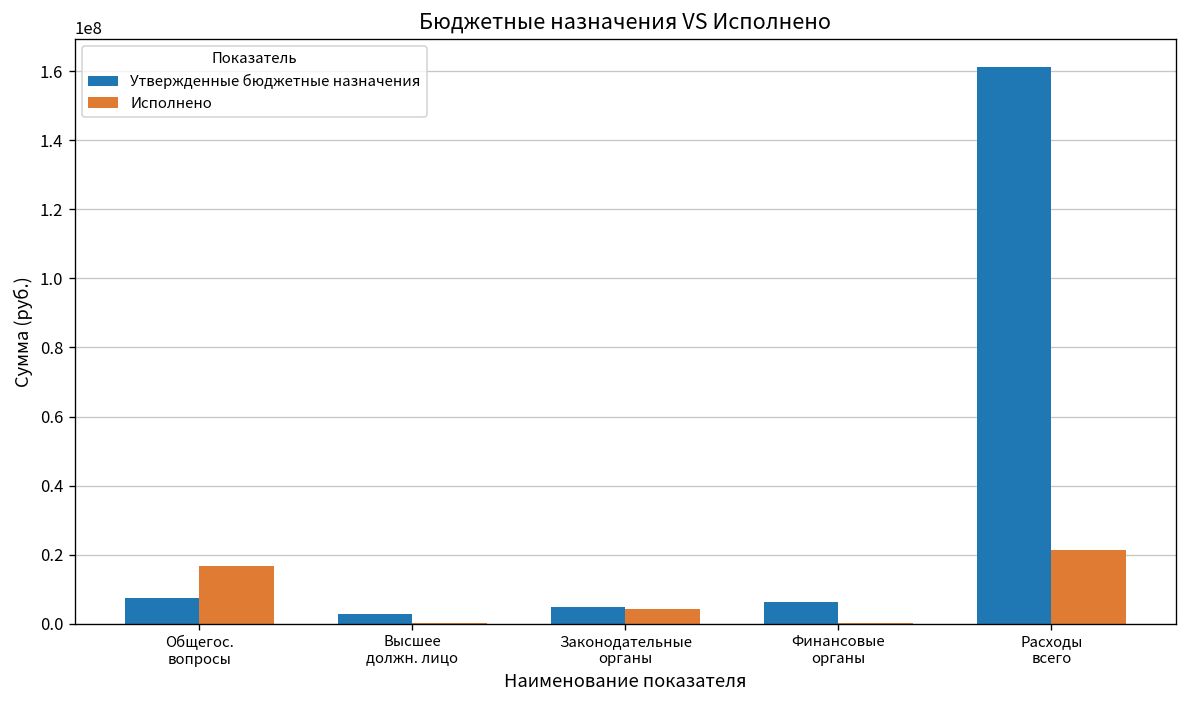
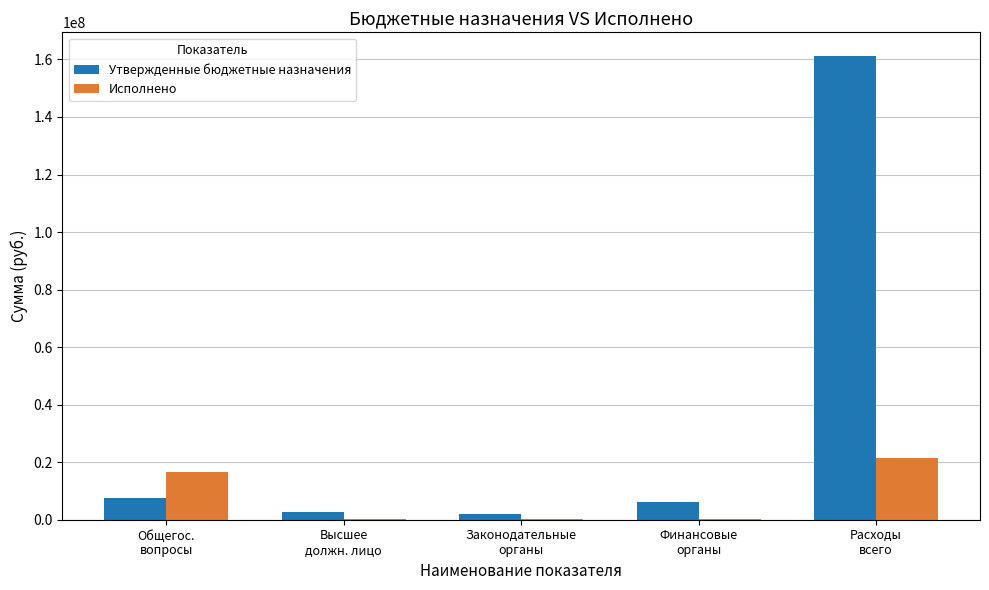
Утвержденные бюджетные назначения, Законодательные органы: 5000000 -> 2000000
Исполнено, Законодательные органы: 4000000 -> 0
